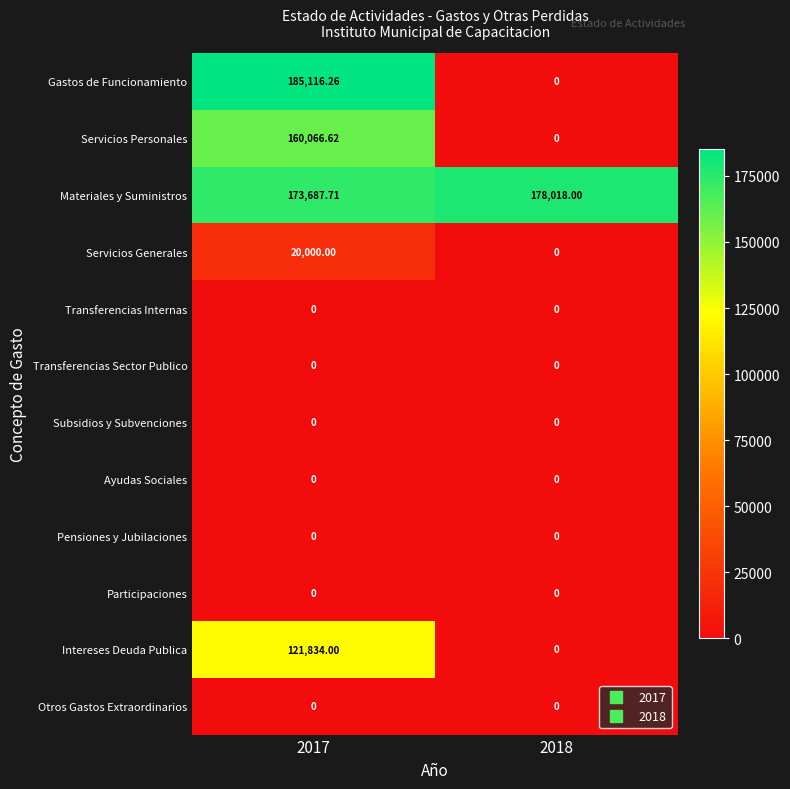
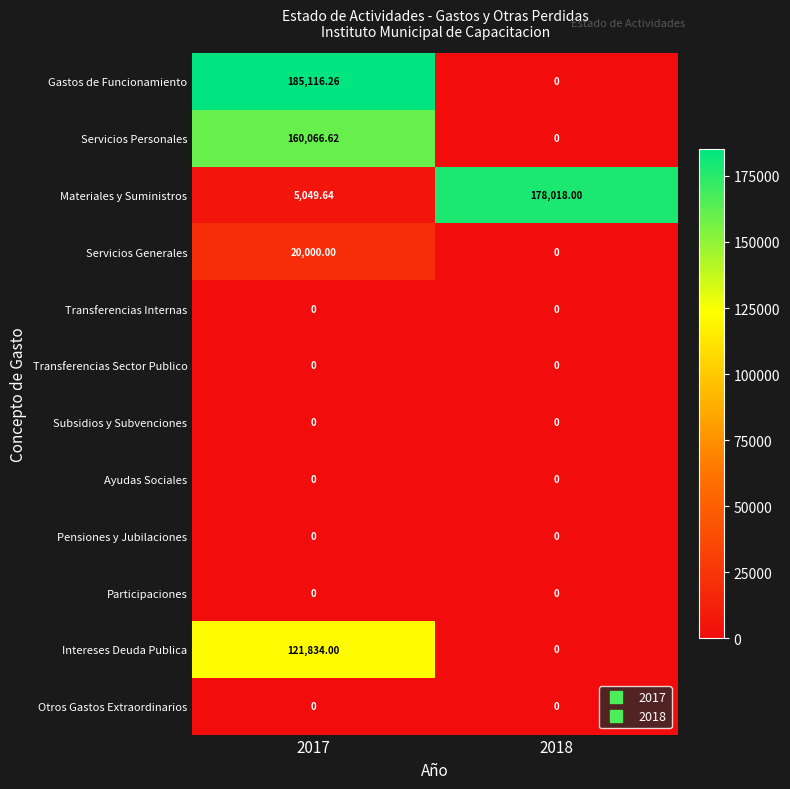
Materiales y Suministros, 2017: 173,687.71 -> 5,049.64
